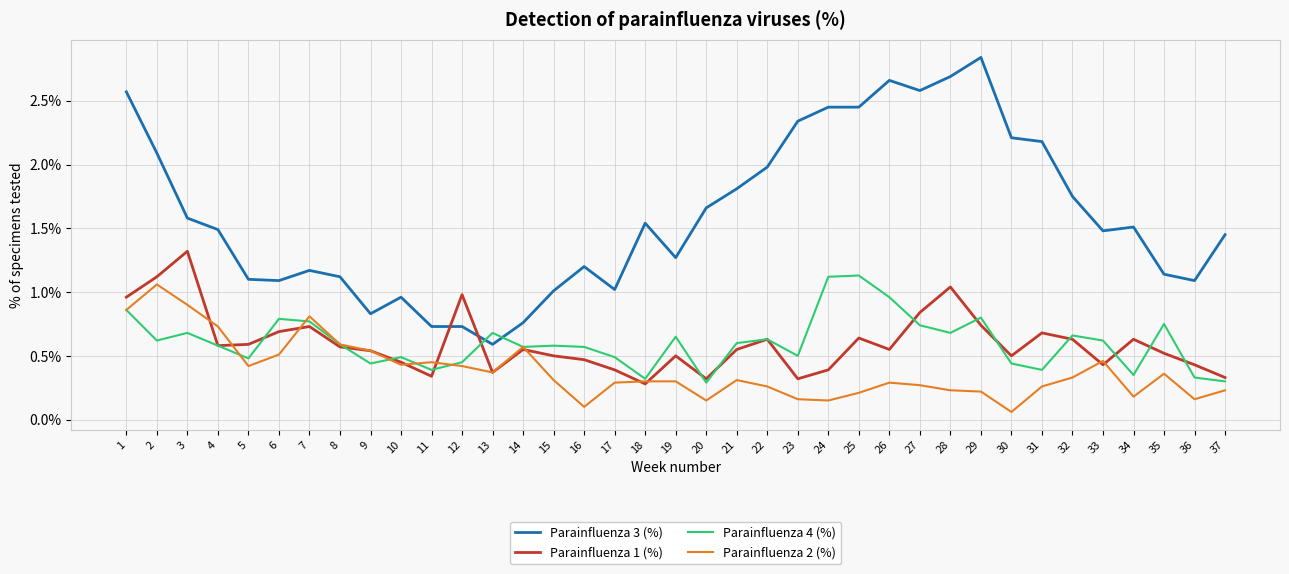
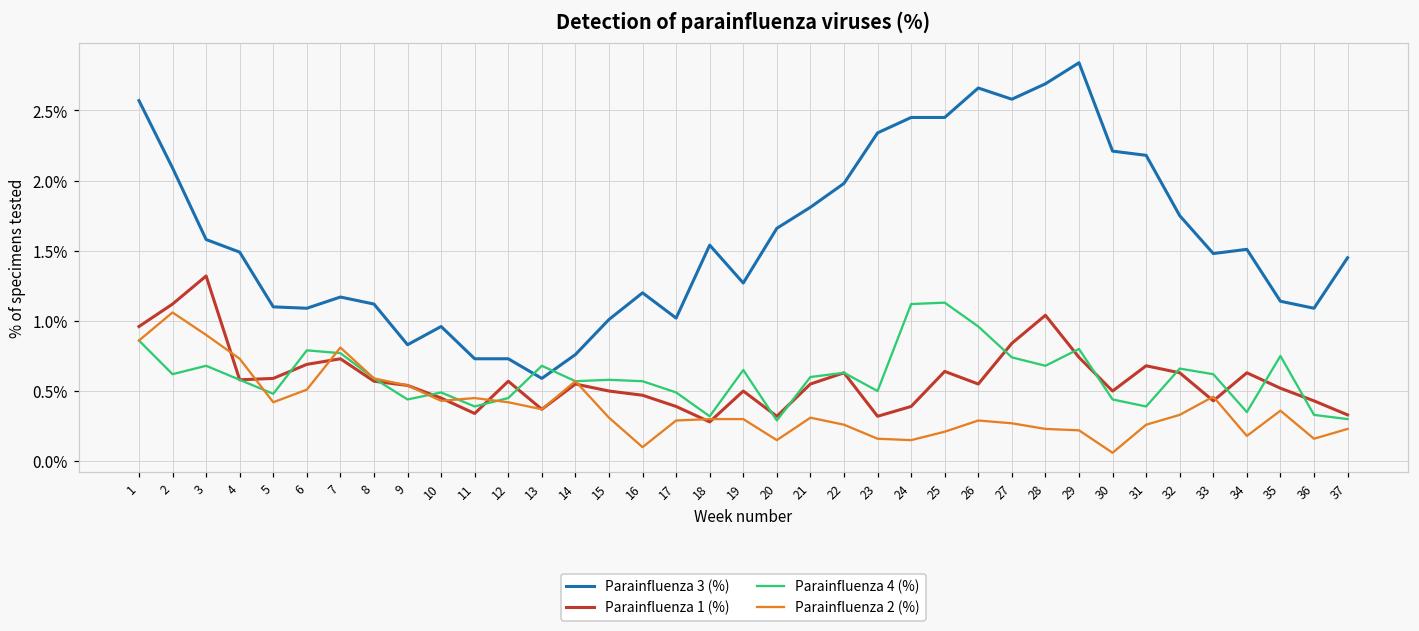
Parainfluenza 1 (%), 12: 0.98% -> 0.57%
